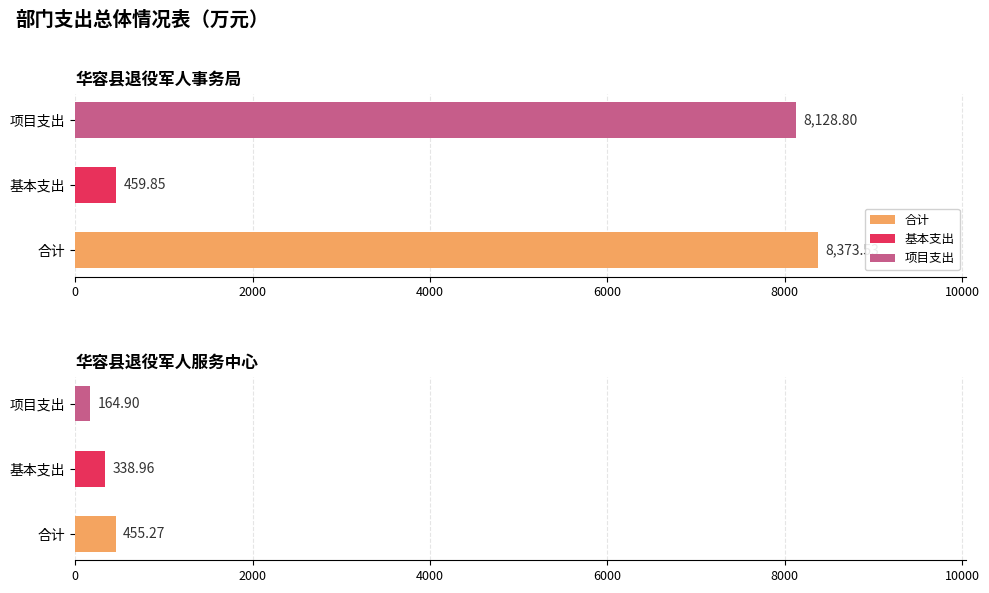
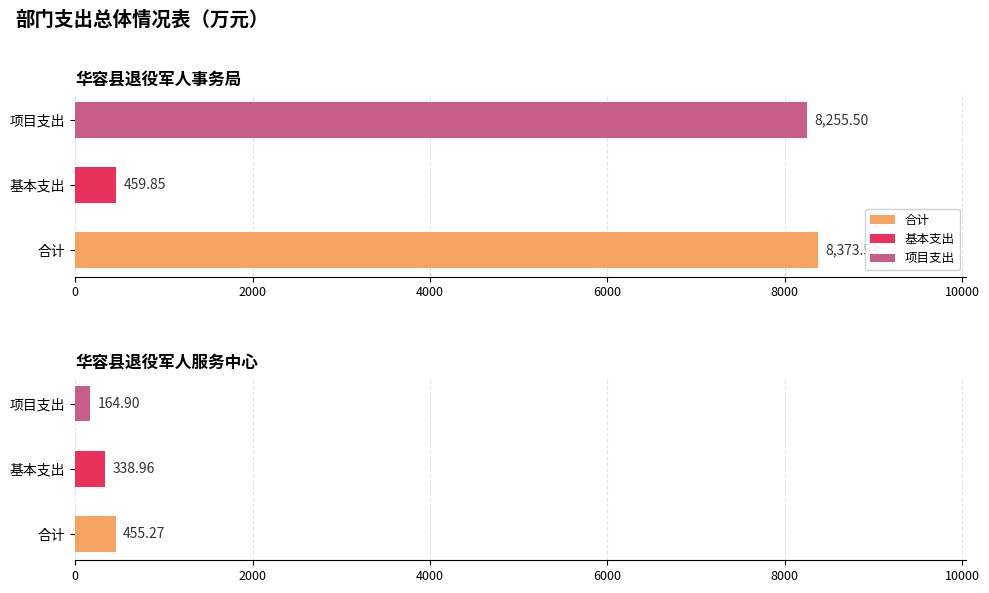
华容县退役军人事务局, 项目支出, 项目支出: 8,128.80 -> 8,255.50
